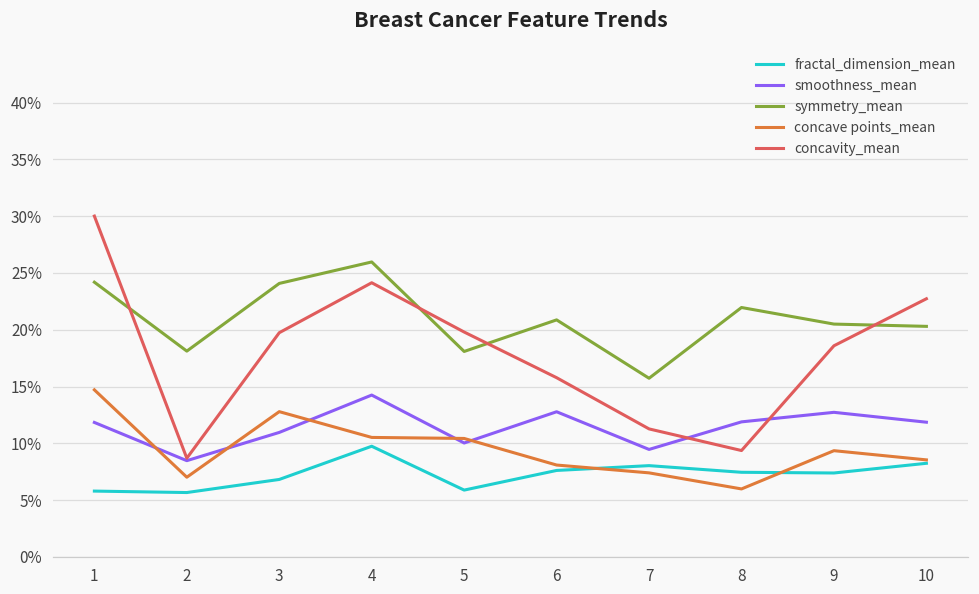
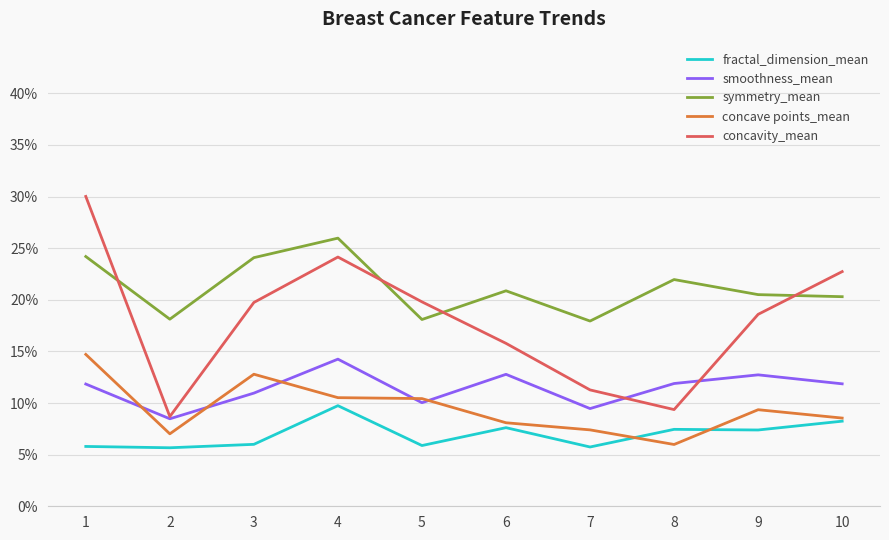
fractal_dimension_mean, 3: 6.8% -> 6.0%
fractal_dimension_mean, 7: 8.0% -> 5.7%
symmetry_mean, 7: 15.7% -> 17.9%
